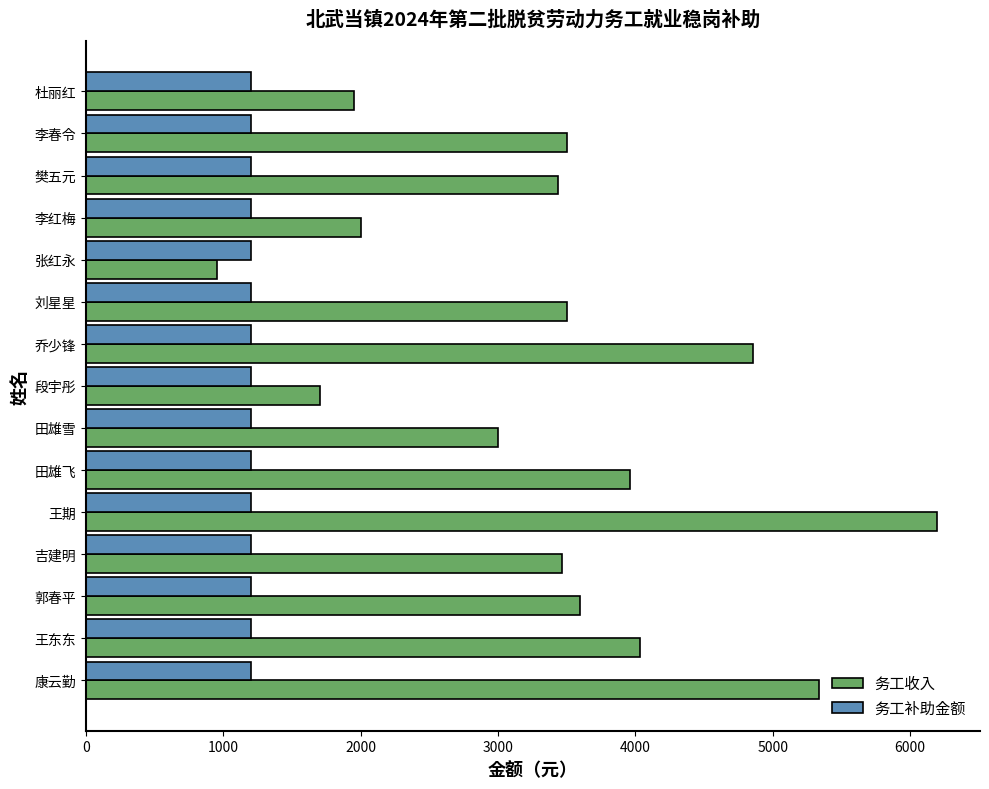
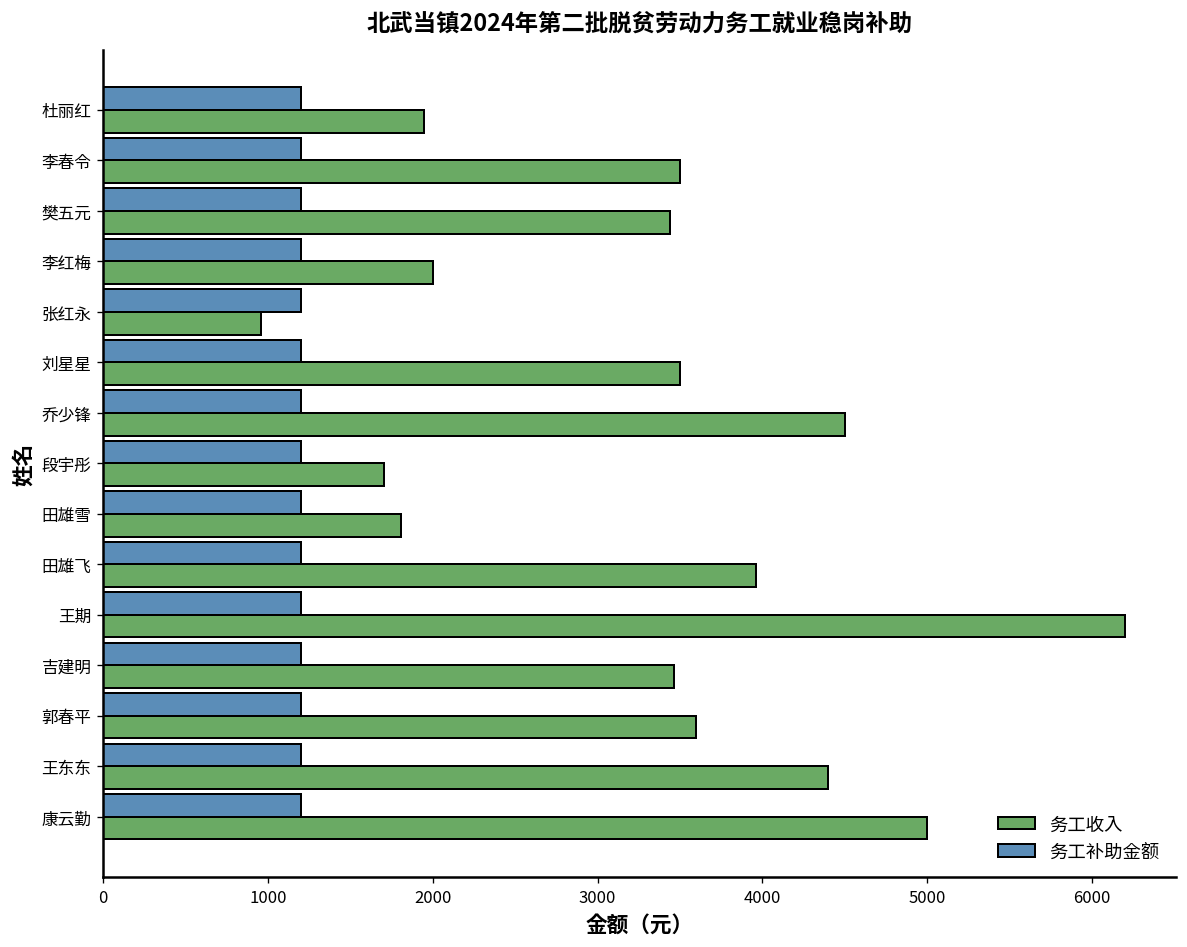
务工收入, 乔少锋: 4860 -> 4500
务工收入, 田雄雪: 3000 -> 1810
务工收入, 王东东: 4030 -> 4400
务工收入, 康云勤: 5340 -> 5000
